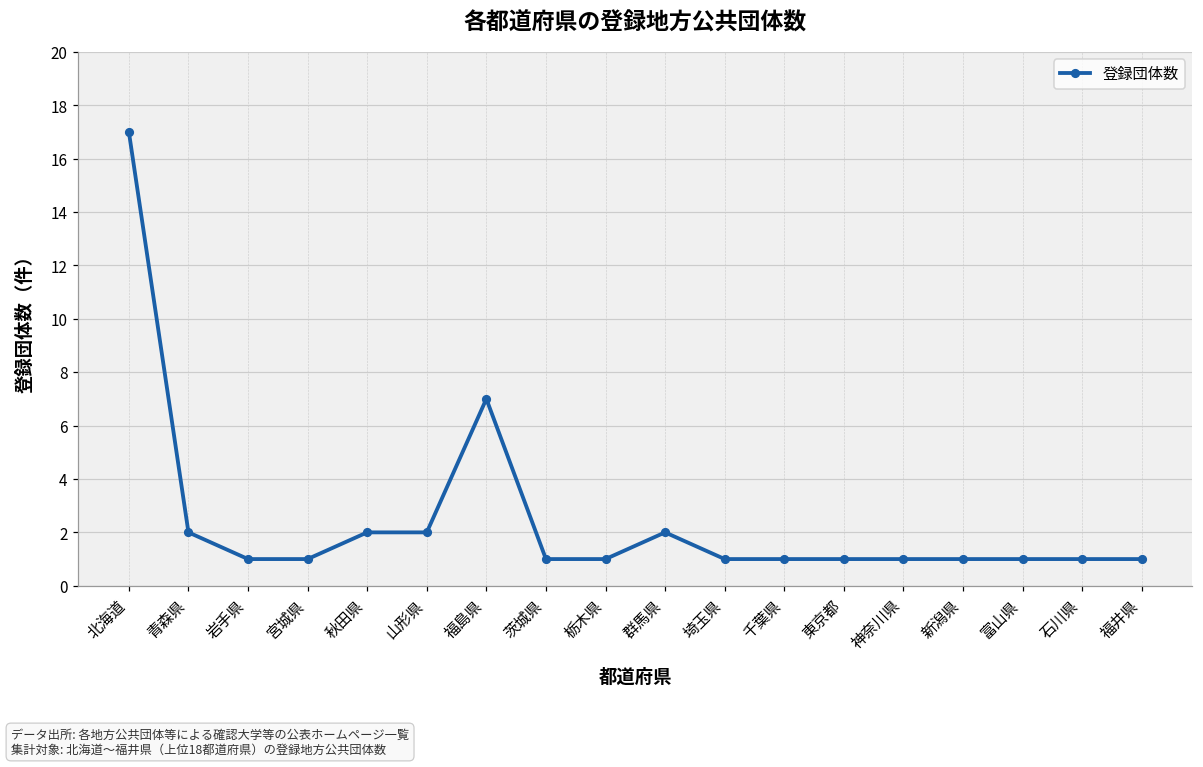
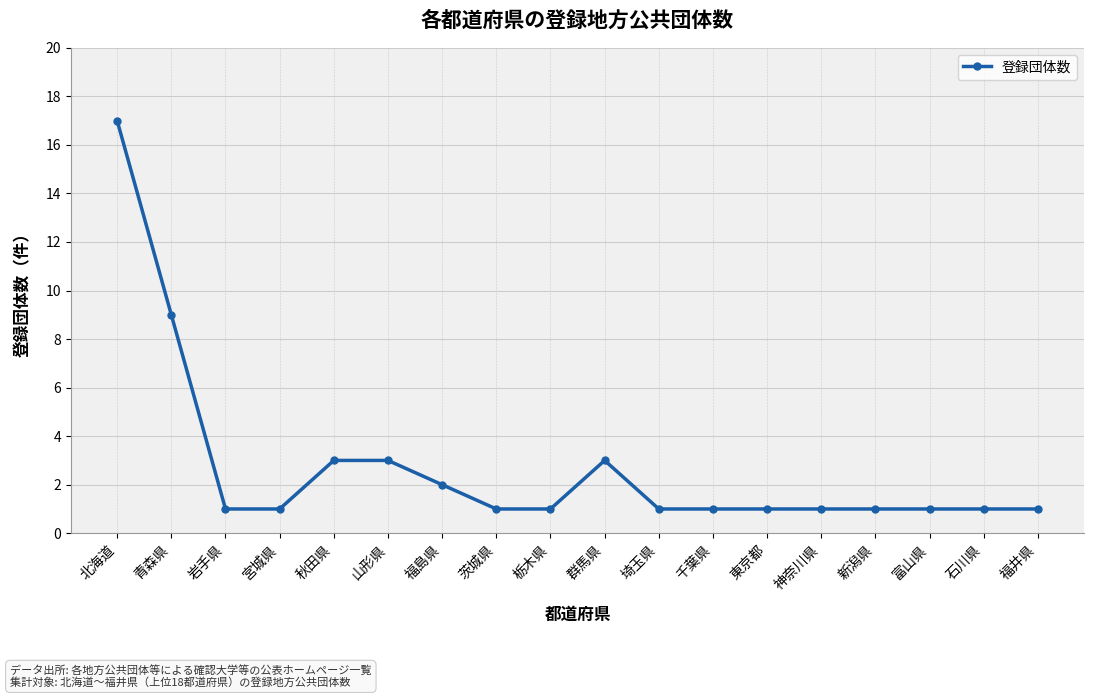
青森県: 2 -> 9
秋田県: 2 -> 3
山形県: 2 -> 3
福島県: 7 -> 2
群馬県: 2 -> 3
